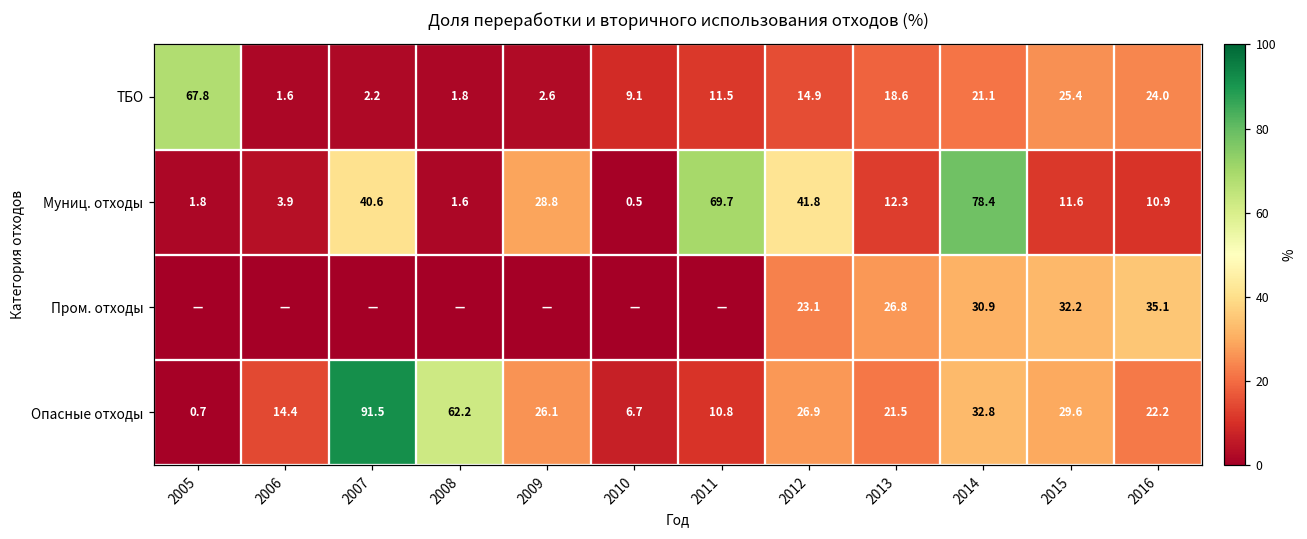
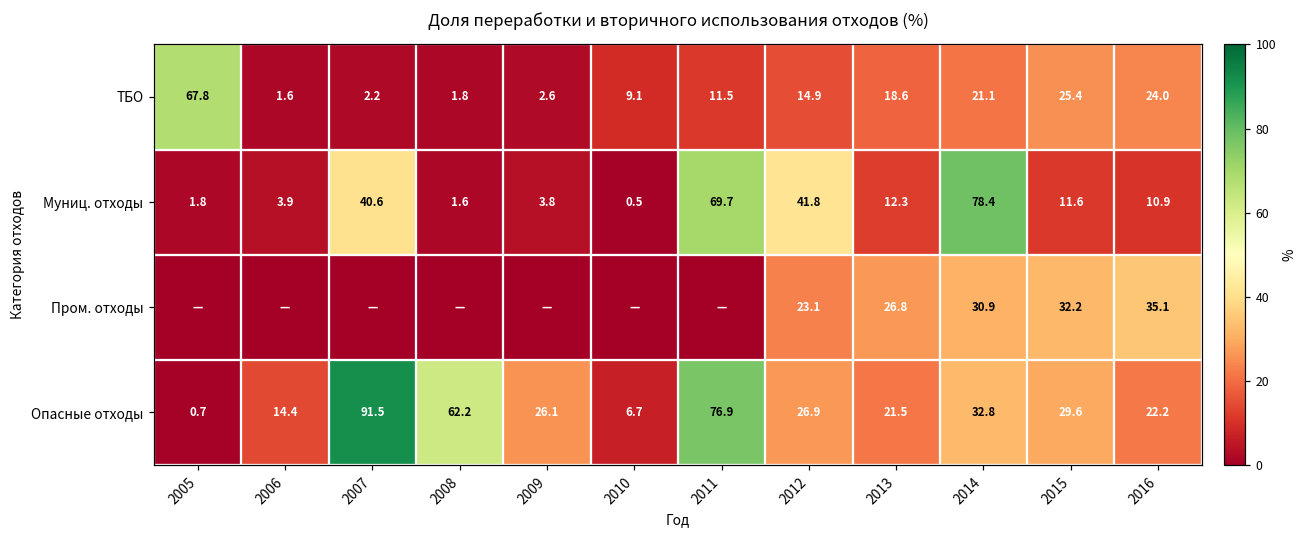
Муниц. отходы, 2009: 28.8 -> 3.8
Опасные отходы, 2011: 10.8 -> 76.9
